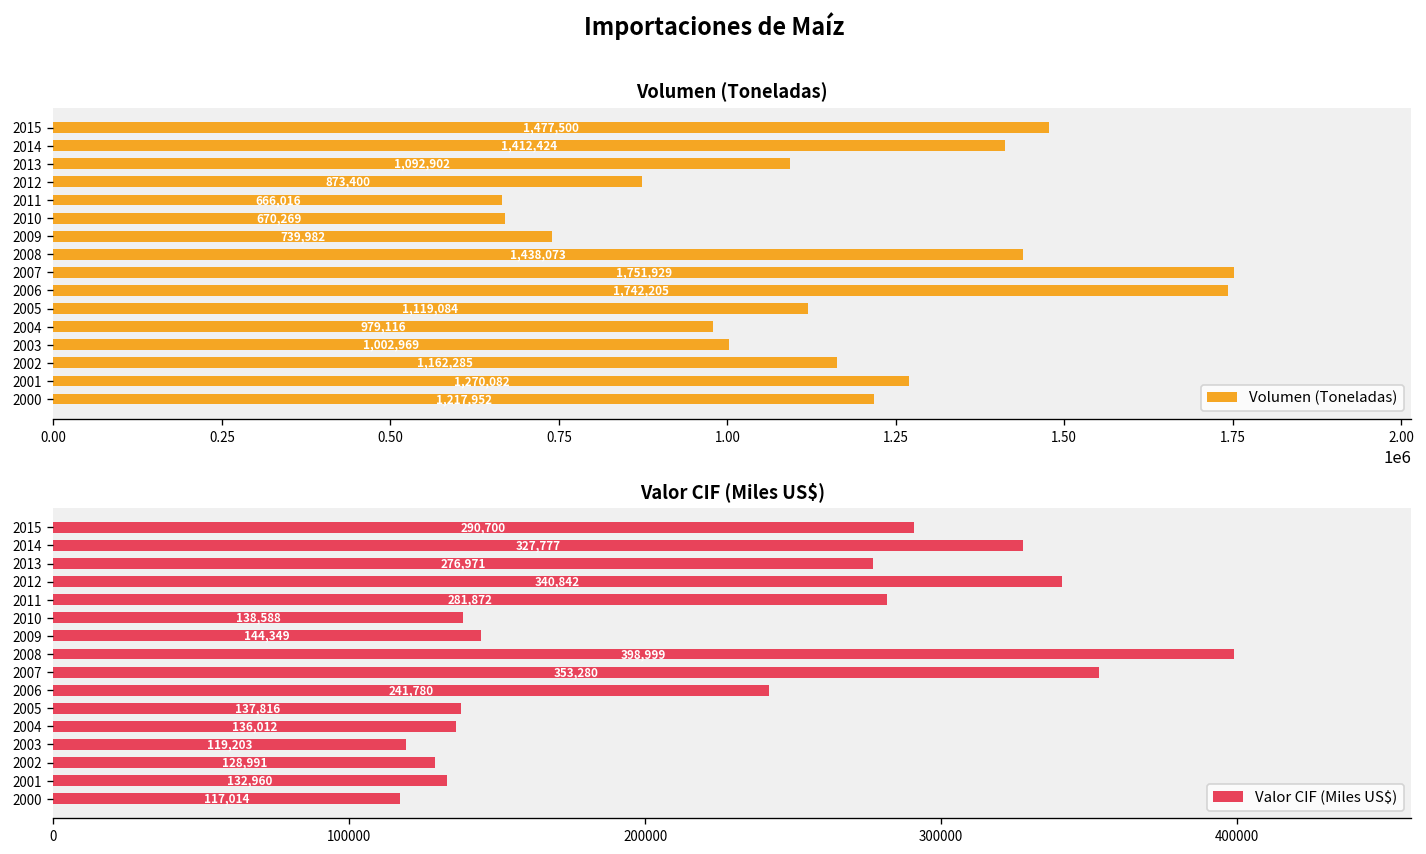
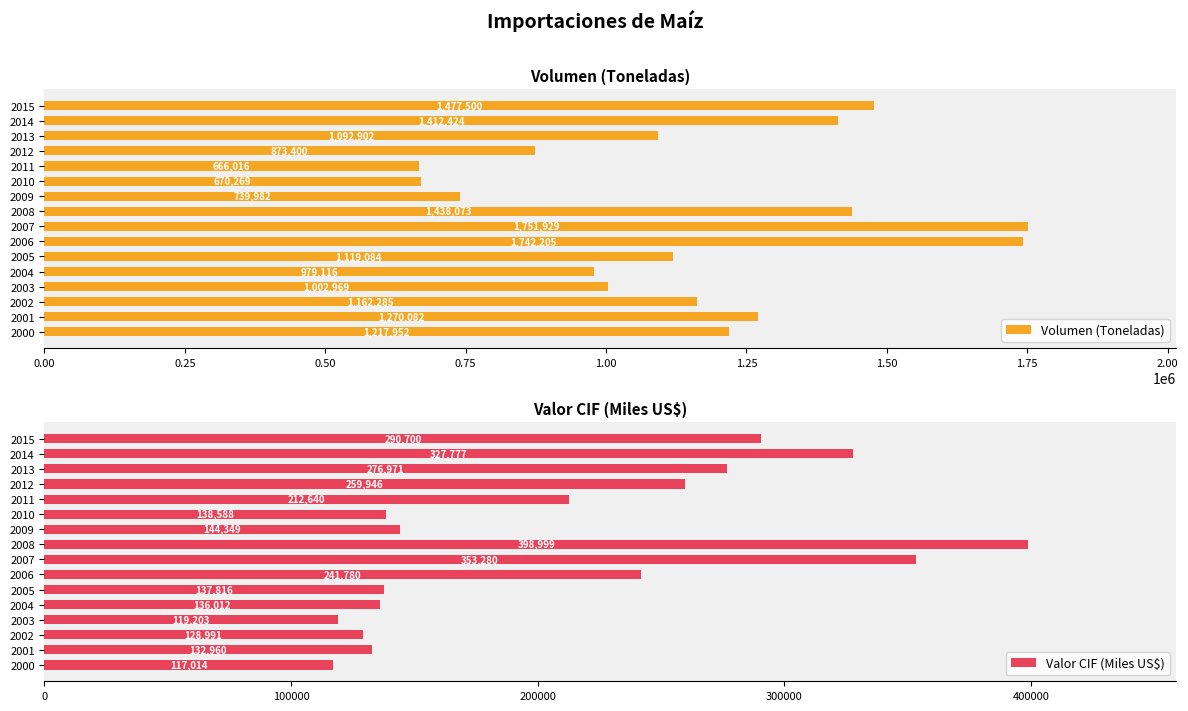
Valor CIF (Miles US$), 2012: 340,842 -> 259,946
Valor CIF (Miles US$), 2011: 281,872 -> 212,640
